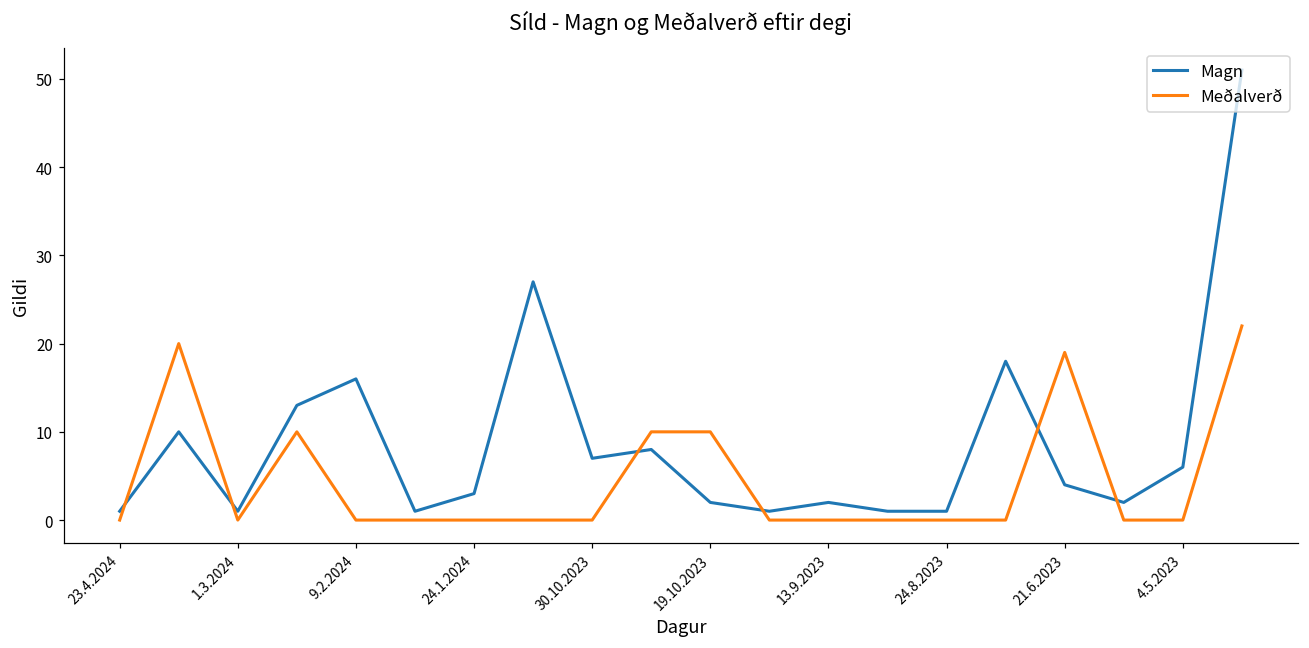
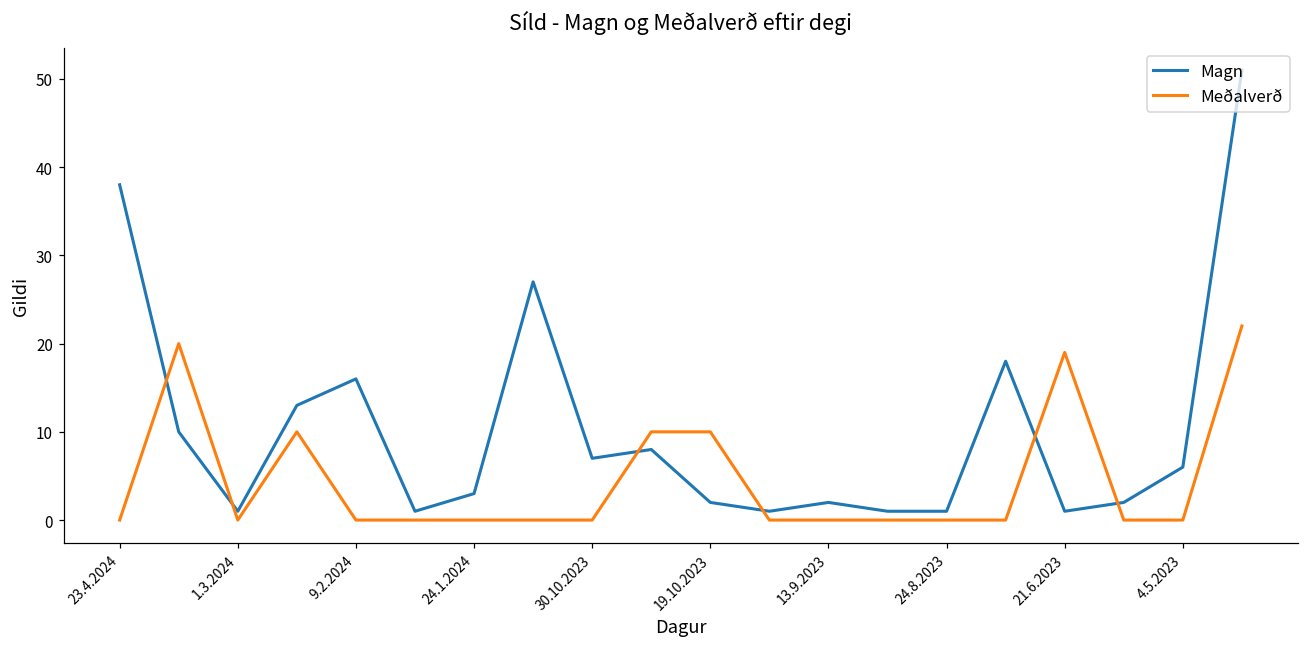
Magn, 23.4.2024: 1 -> 38
Magn, 21.6.2023: 4 -> 1
